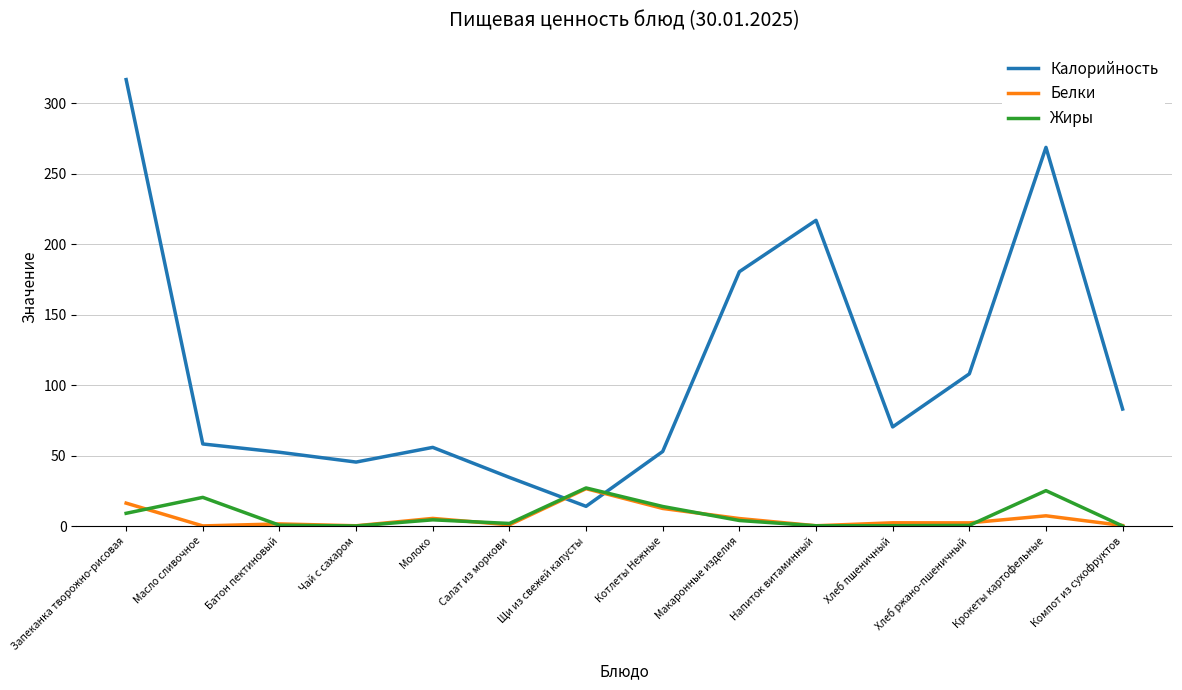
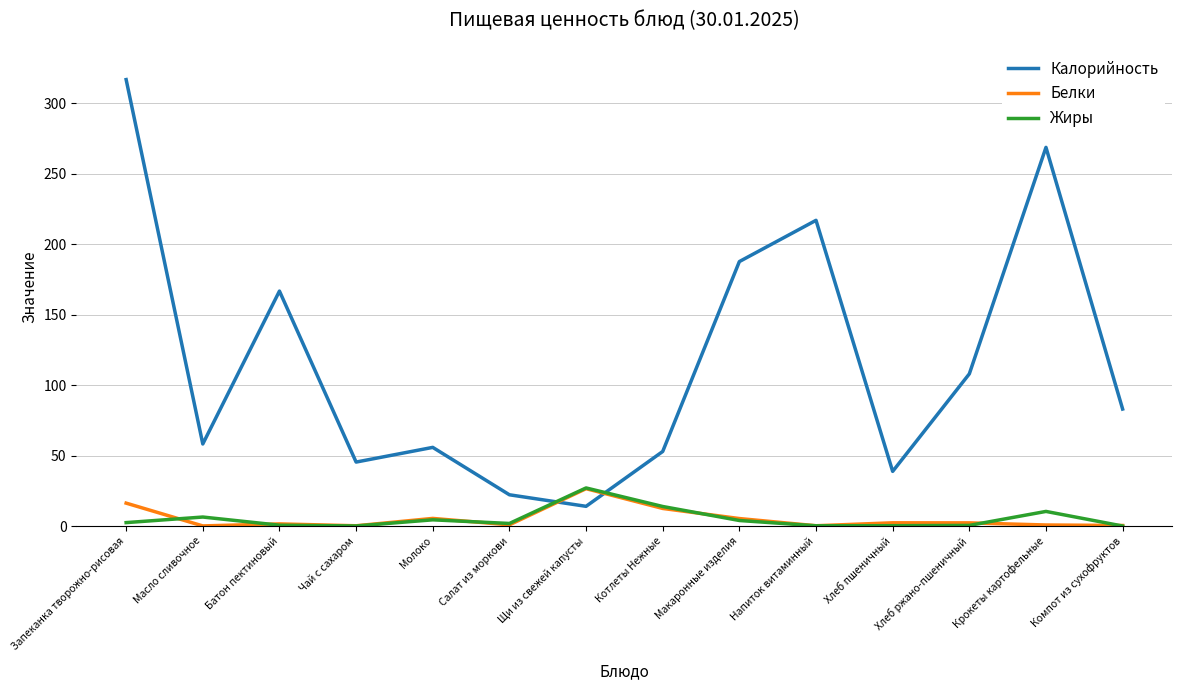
Жиры, Запеканка творожно-рисовая: 9 -> 2
Жиры, Масло сливочное: 20 -> 6
Калорийность, Батон пектиновый: 52 -> 167
Калорийность, Салат из моркови: 34 -> 22
Калорийность, Макаронные изделия: 180 -> 188
Калорийность, Хлеб пшеничный: 70 -> 39
Белки, Крокеты картофельные: 7 -> 1
Жиры, Крокеты картофельные: 25 -> 10
